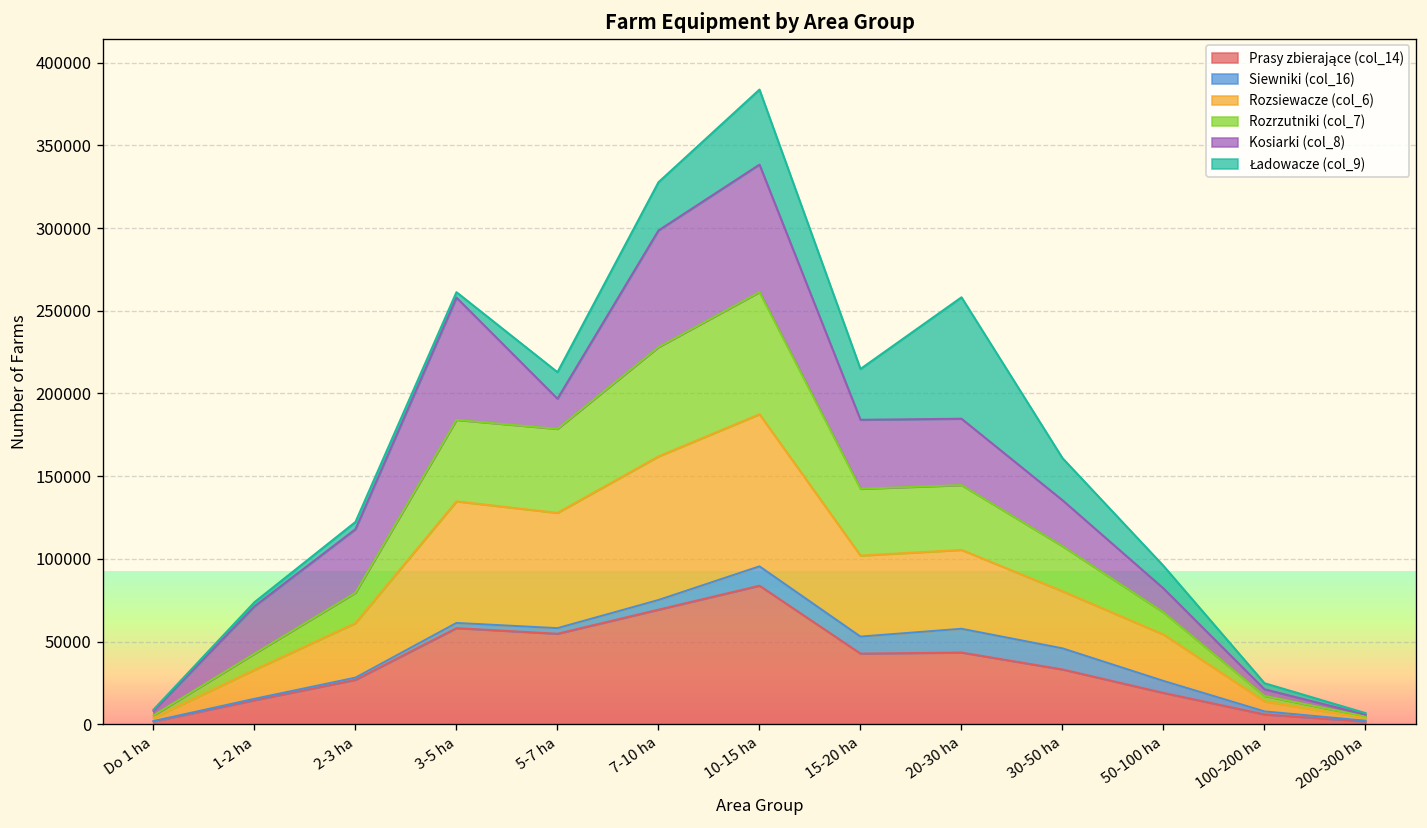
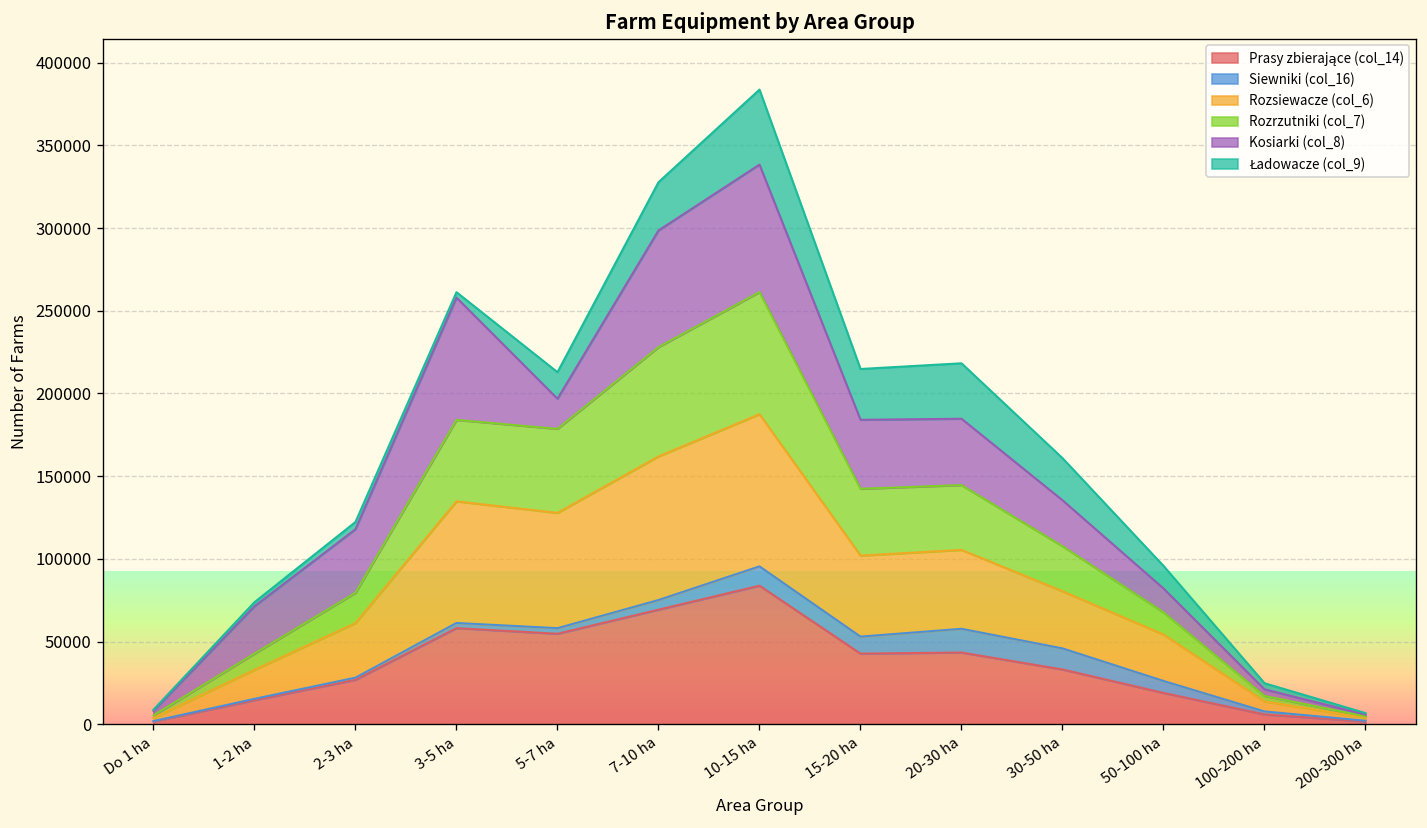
Ładowacze (col_9), 20-30 ha: 73000 -> 34000
